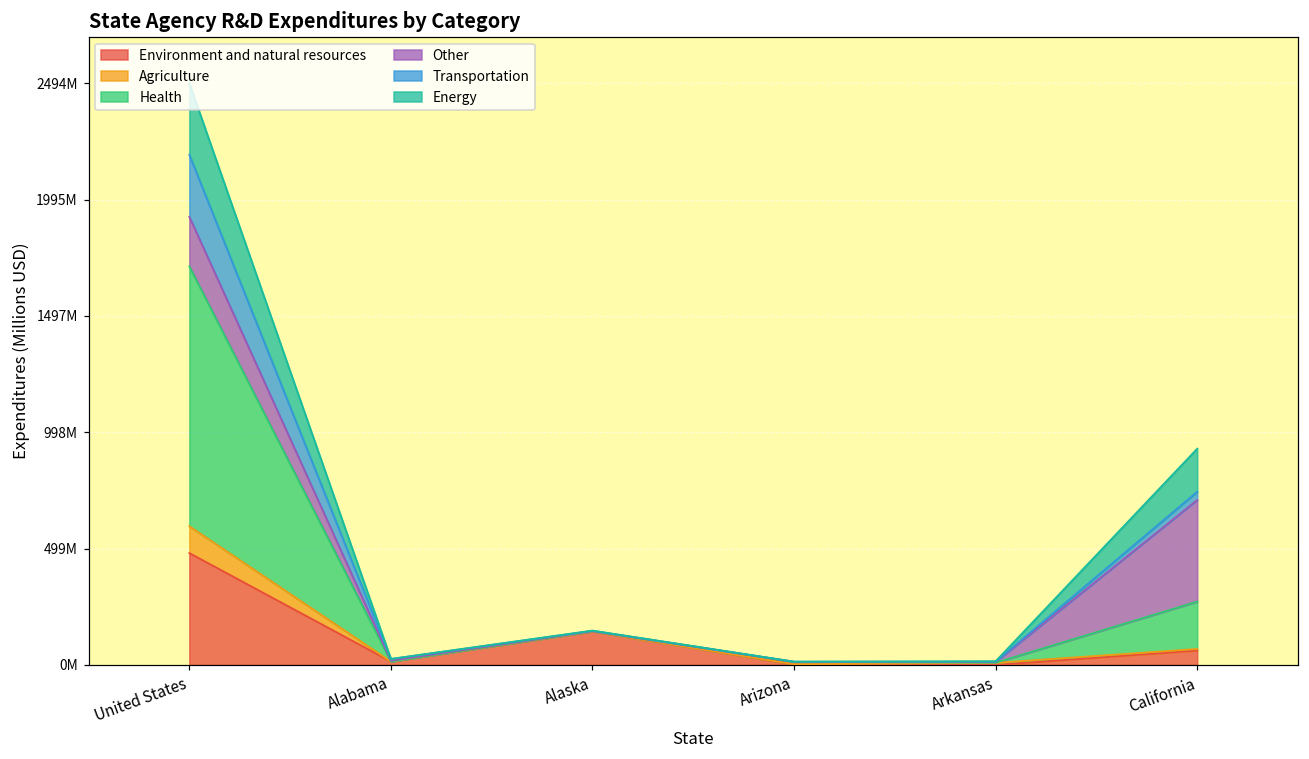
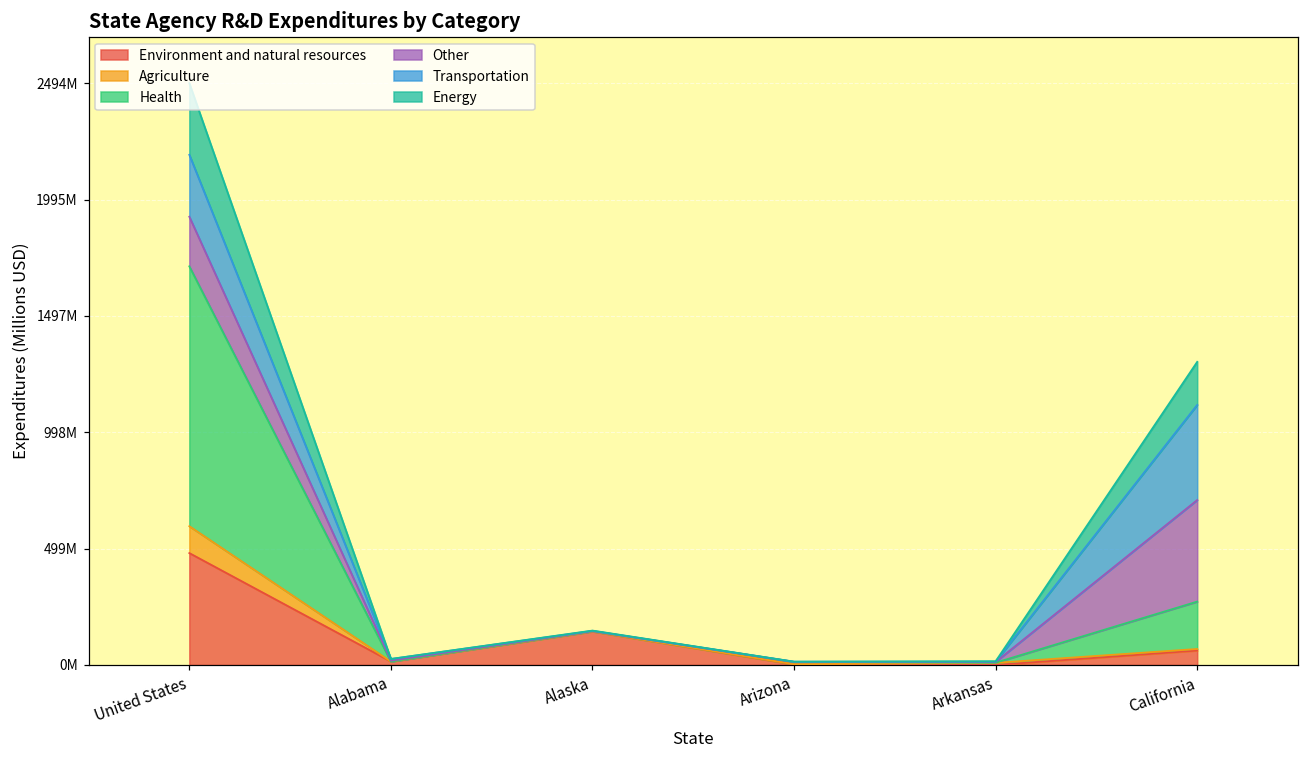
Transportation, California: 40000000 -> 410000000
